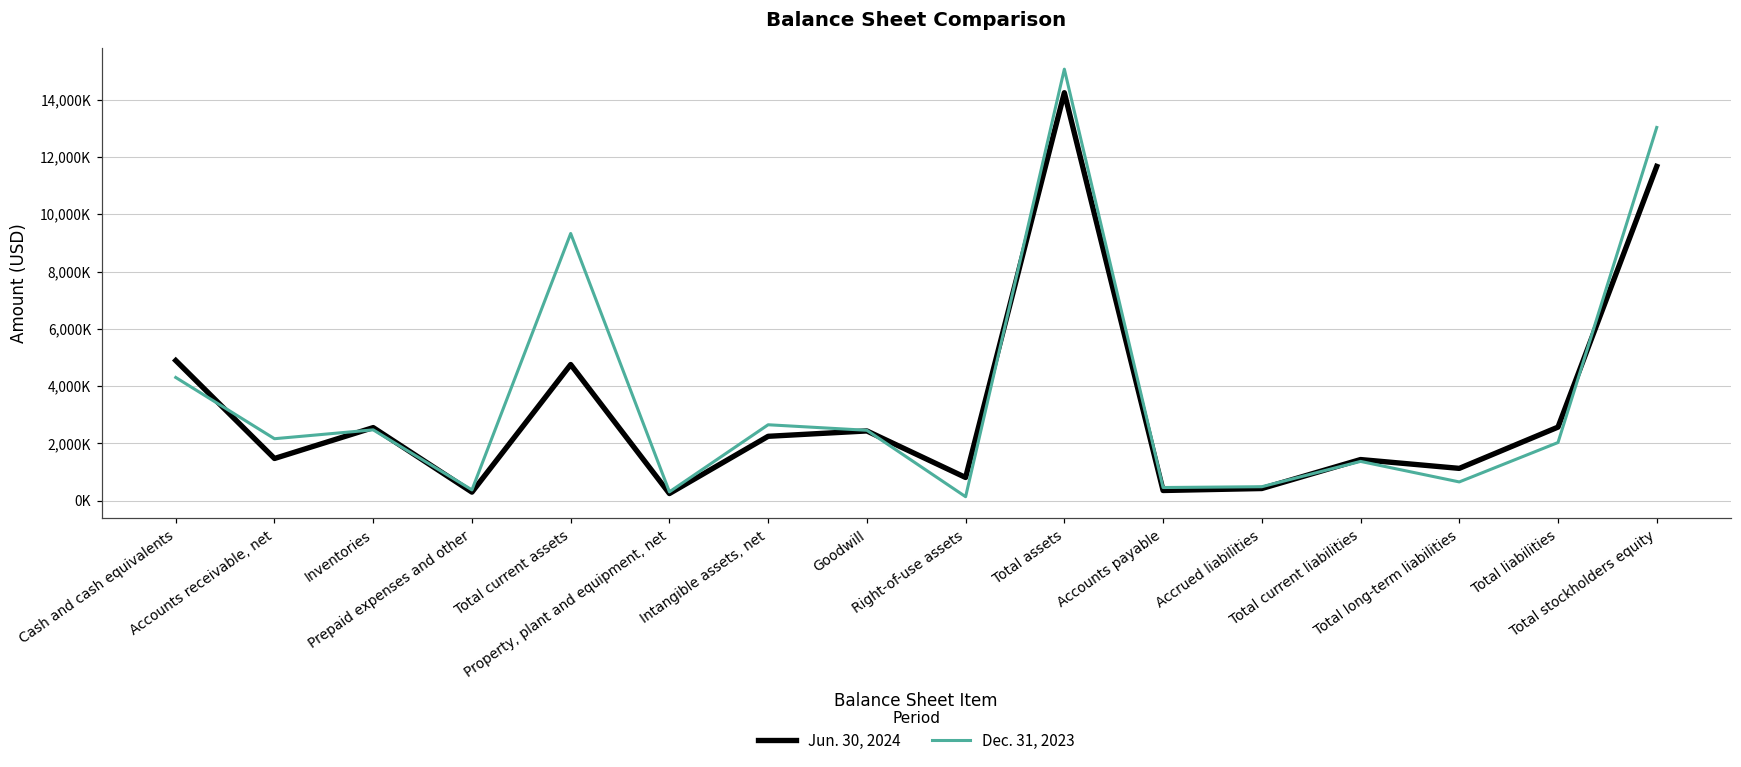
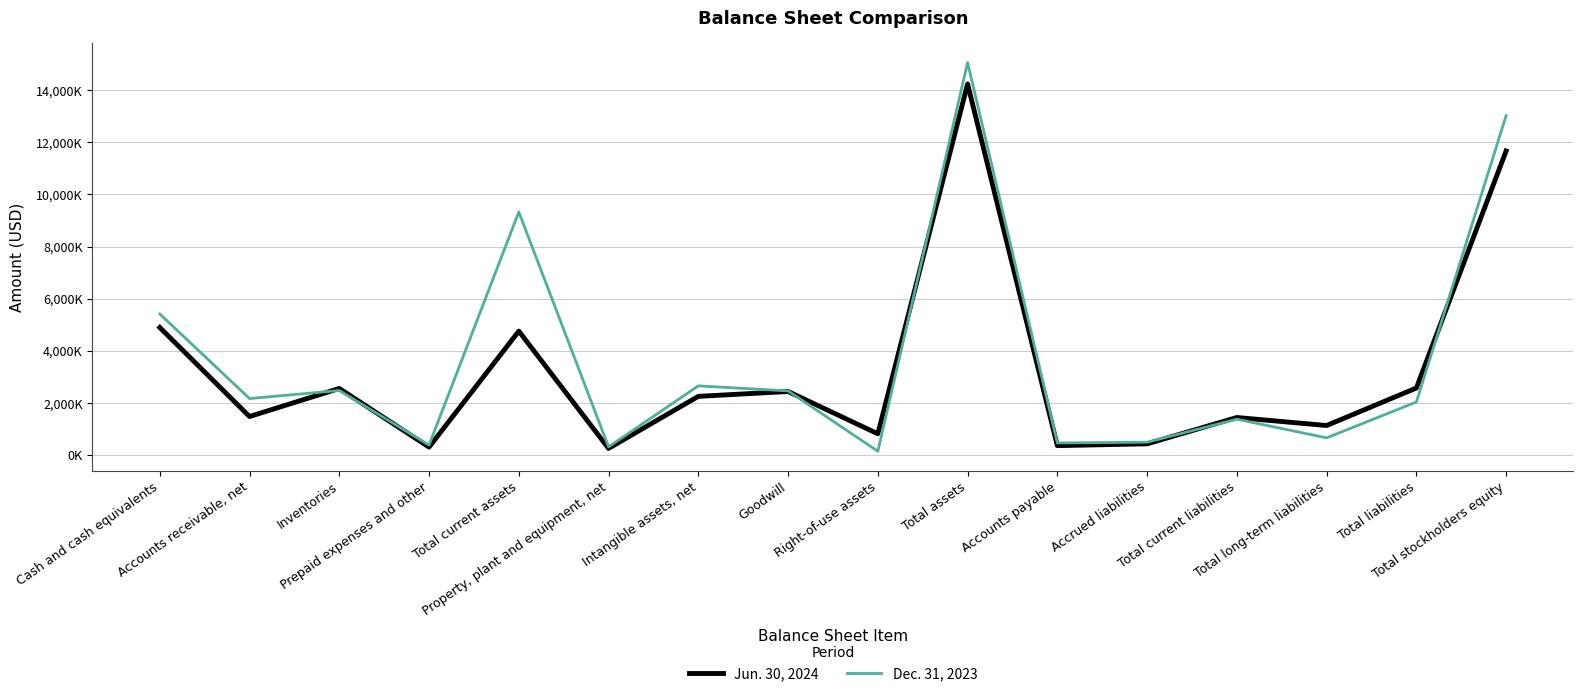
Dec. 31, 2023, Cash and cash equivalents: 4,300,000 -> 5,400,000
